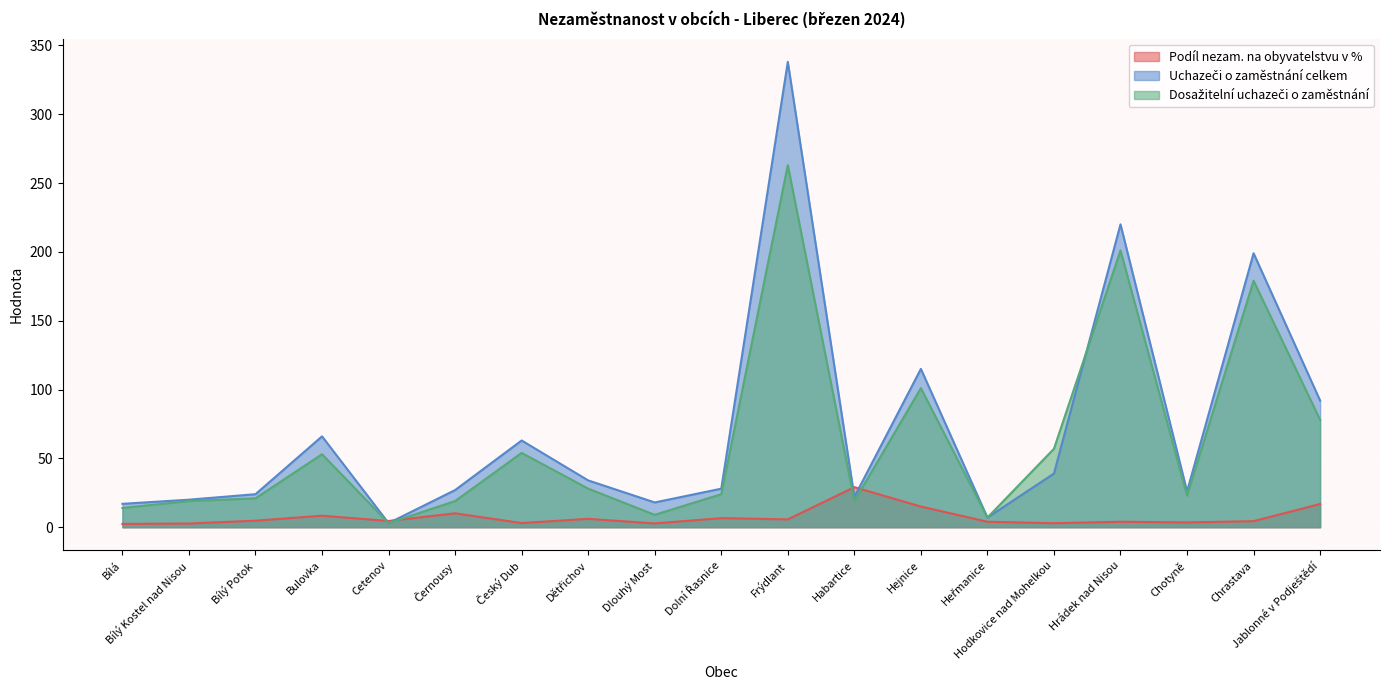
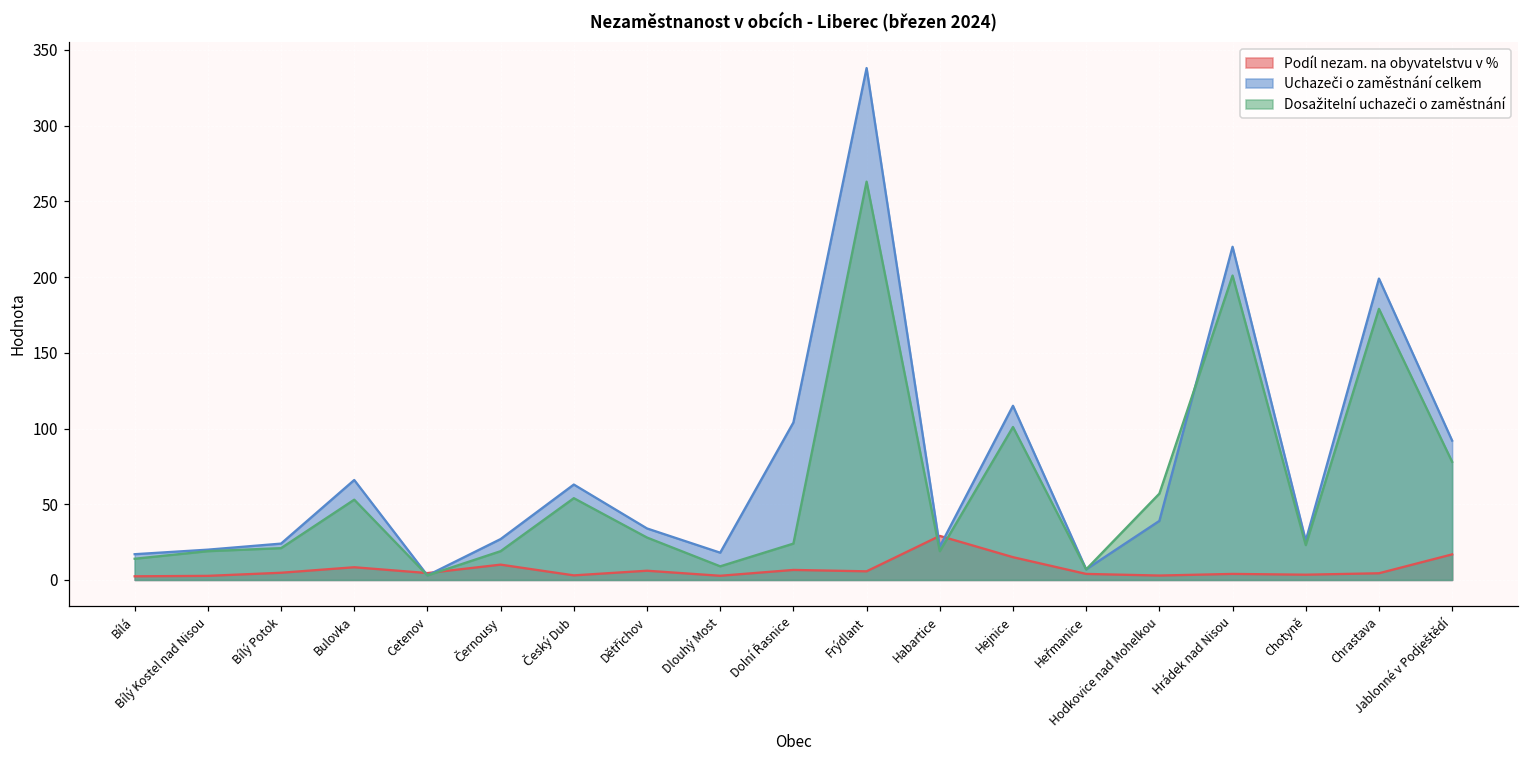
Uchazeči o zaměstnání celkem, Dolní Řasnice: 28 -> 104
